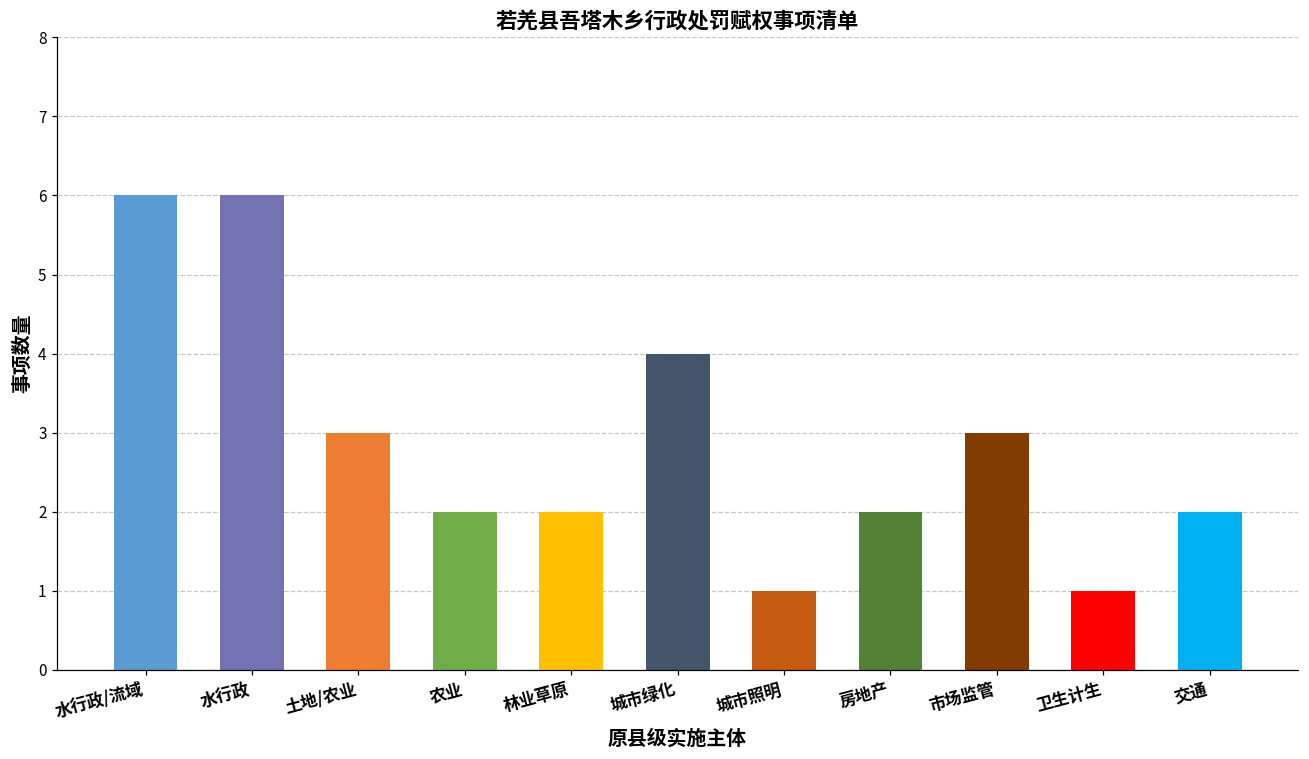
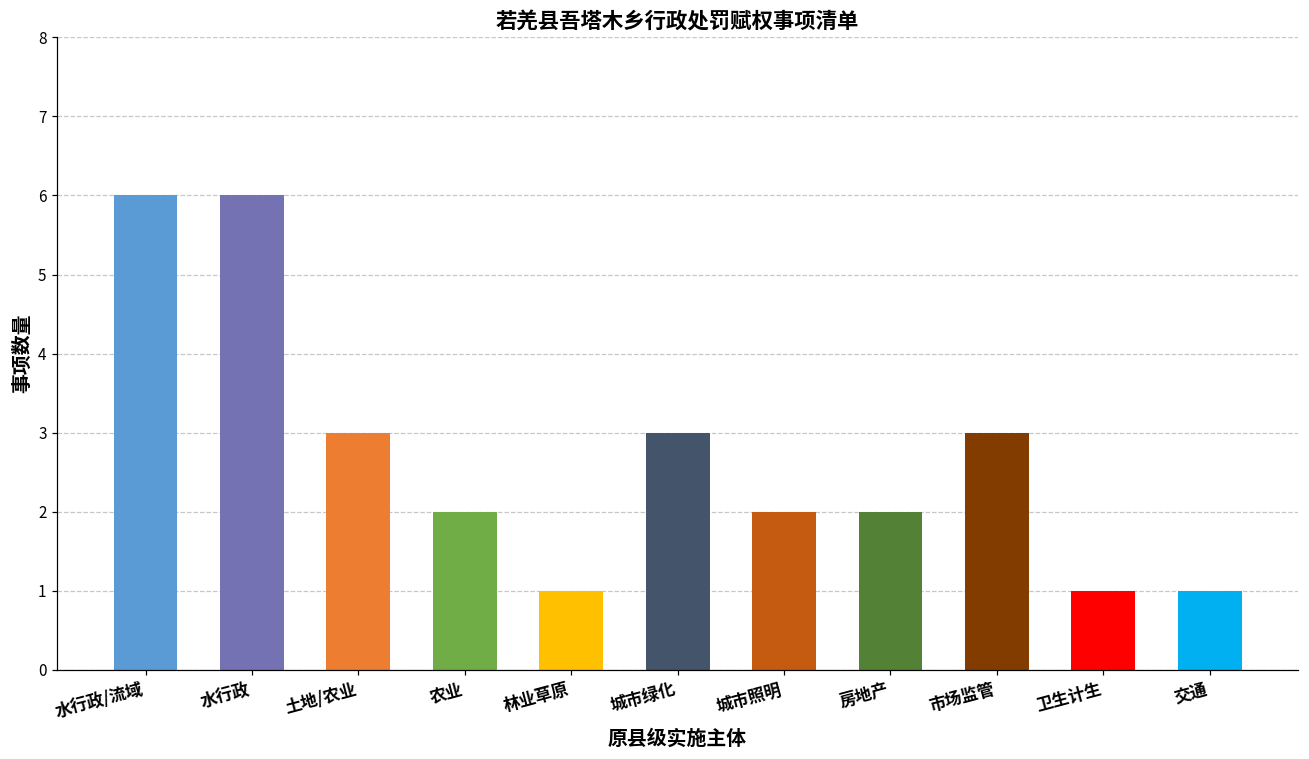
林业草原: 2 -> 1
城市绿化: 4 -> 3
城市照明: 1 -> 2
交通: 2 -> 1
